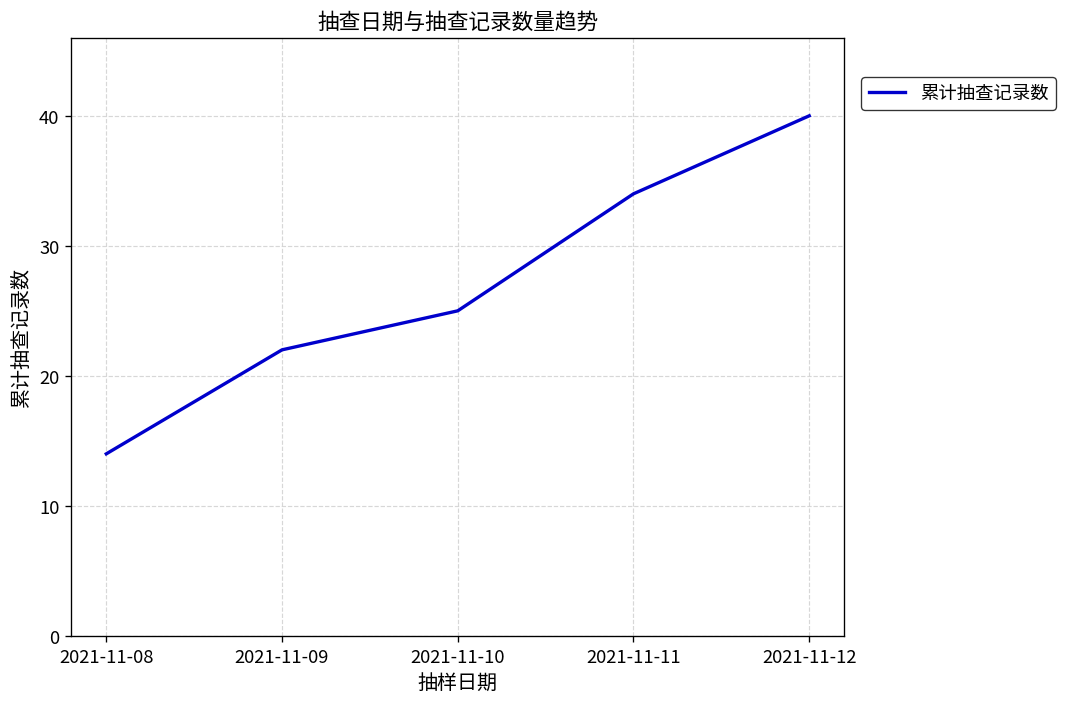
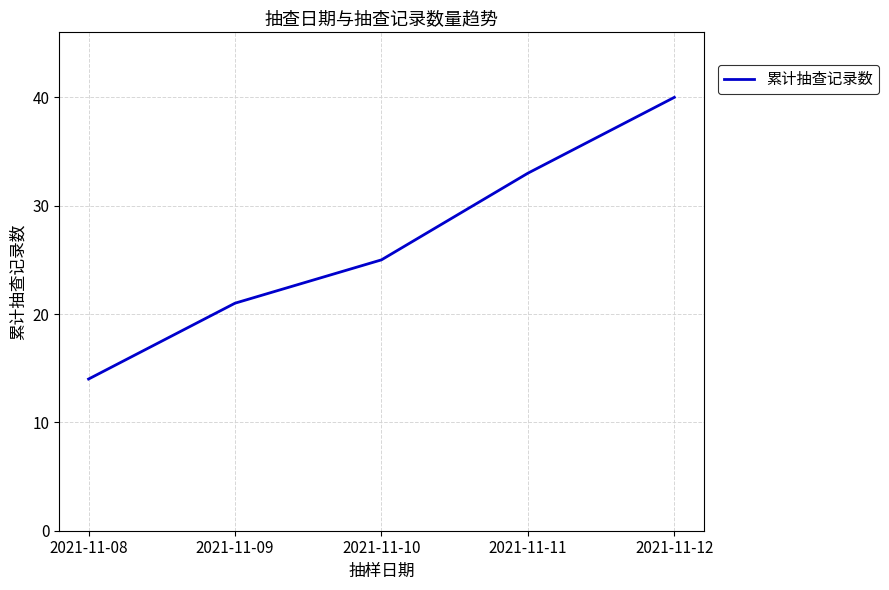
2021-11-09: 22 -> 21
2021-11-11: 34 -> 33
